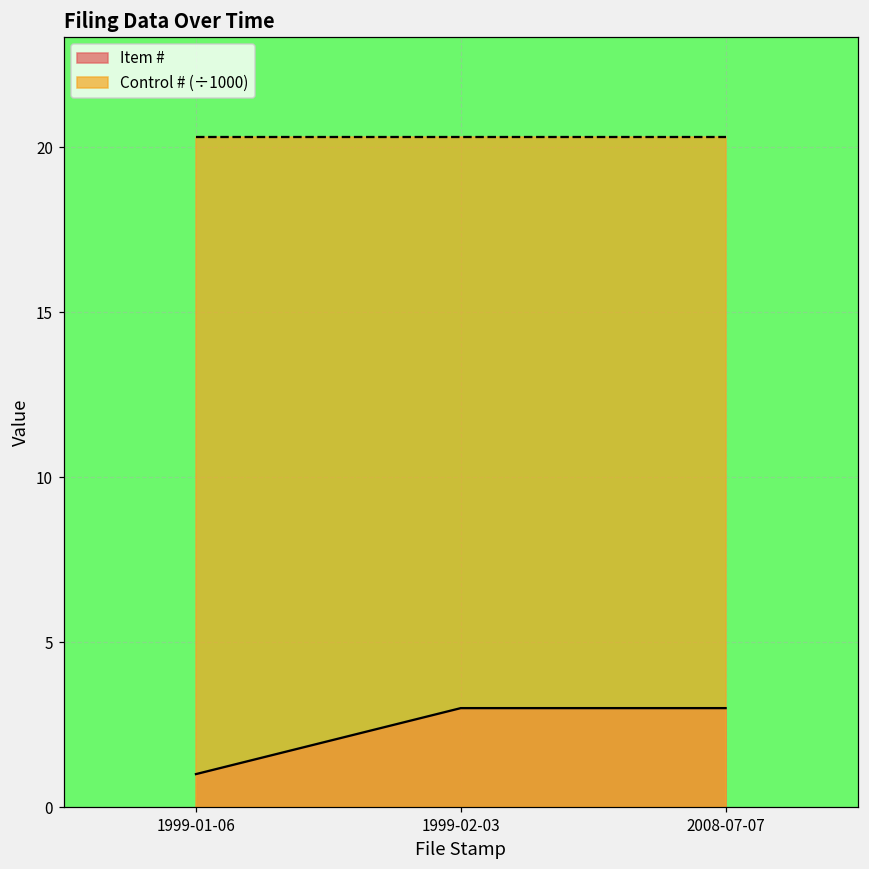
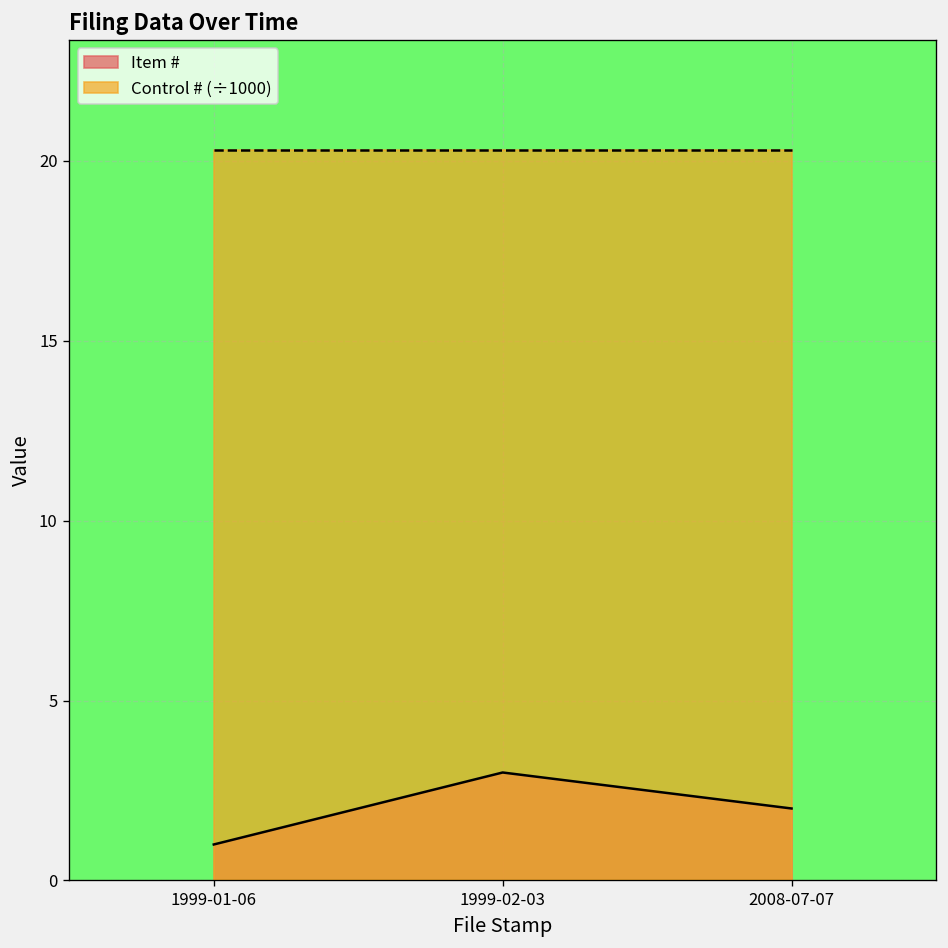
Item #, 2008-07-07: 3 -> 2
